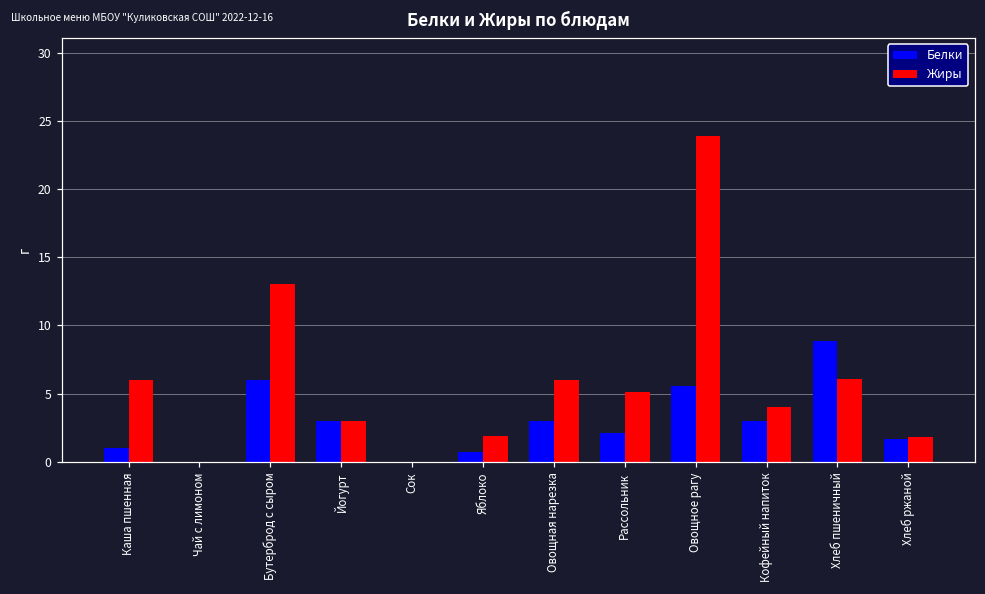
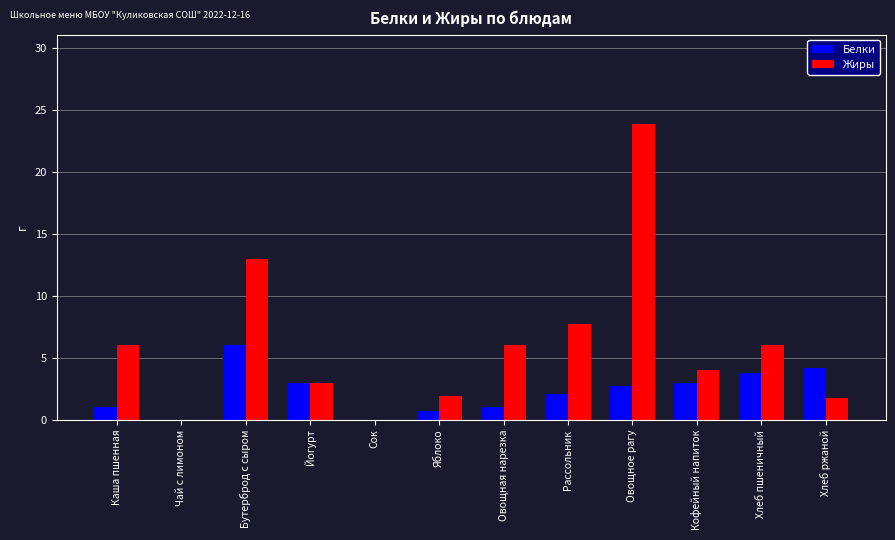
Белки, Овощная нарезка: 3 -> 1
Жиры, Рассольник: 5.1 -> 7.7
Белки, Овощное рагу: 5.6 -> 2.8
Белки, Хлеб пшеничный: 8.9 -> 3.8
Белки, Хлеб ржаной: 1.7 -> 4.2
